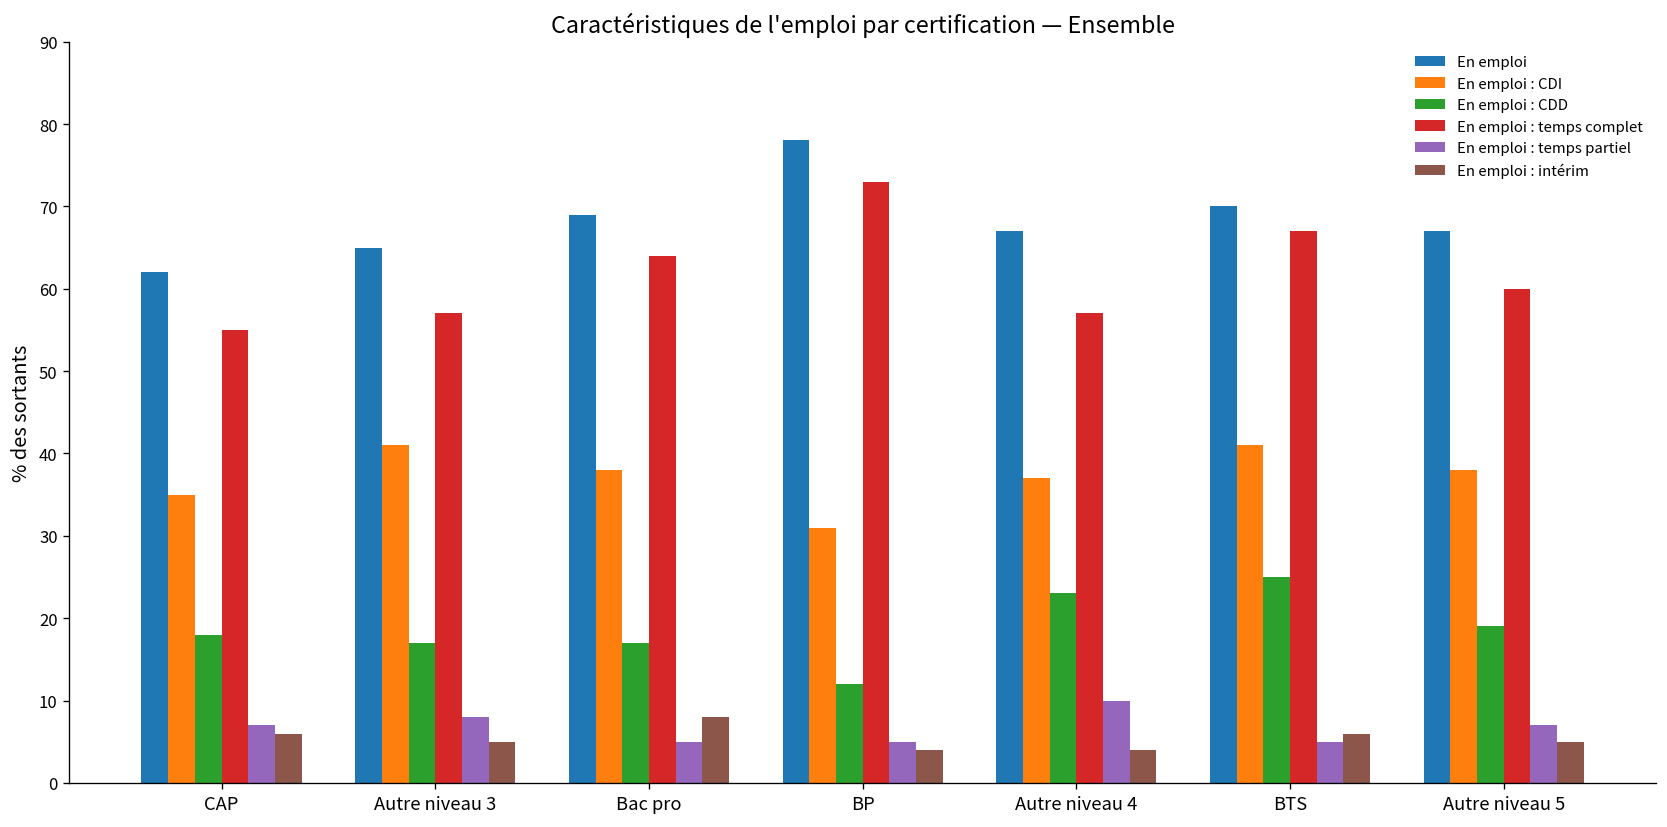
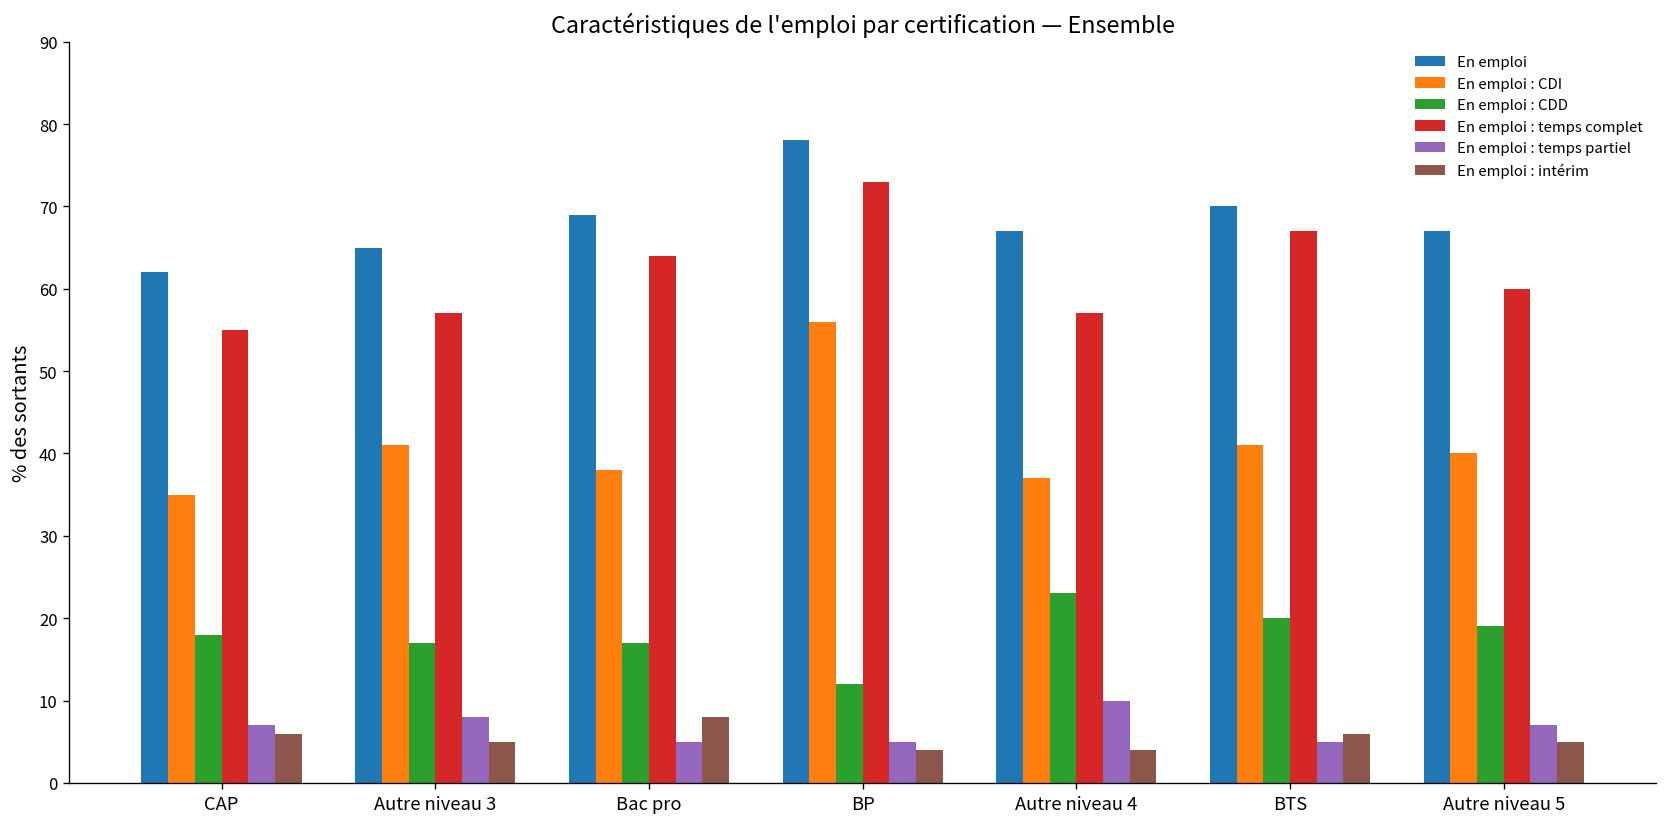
En emploi : CDI, BP: 31 -> 56
En emploi : CDD, BTS: 25 -> 20
En emploi : CDI, Autre niveau 5: 38 -> 40
